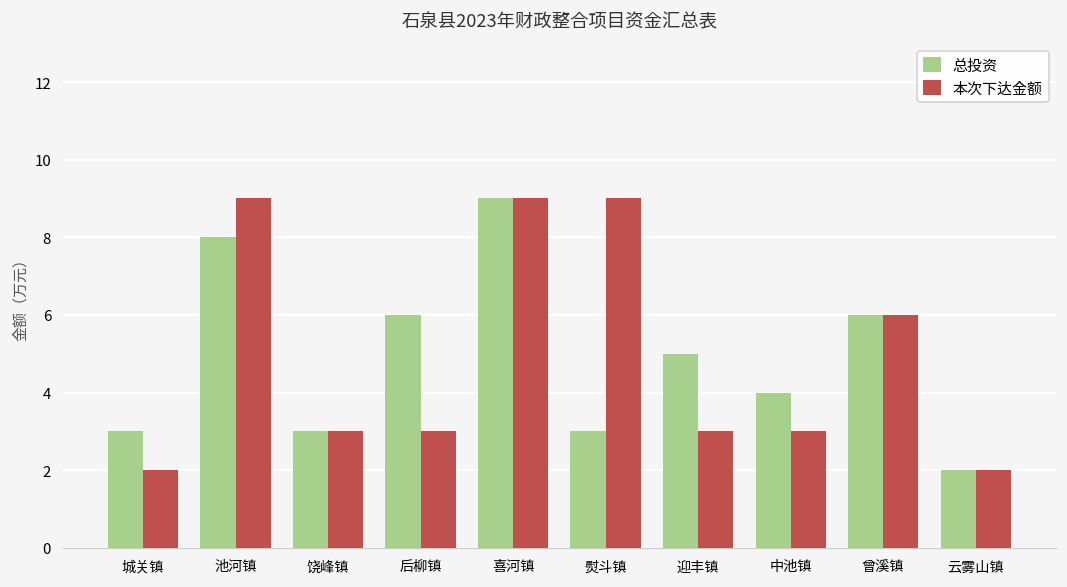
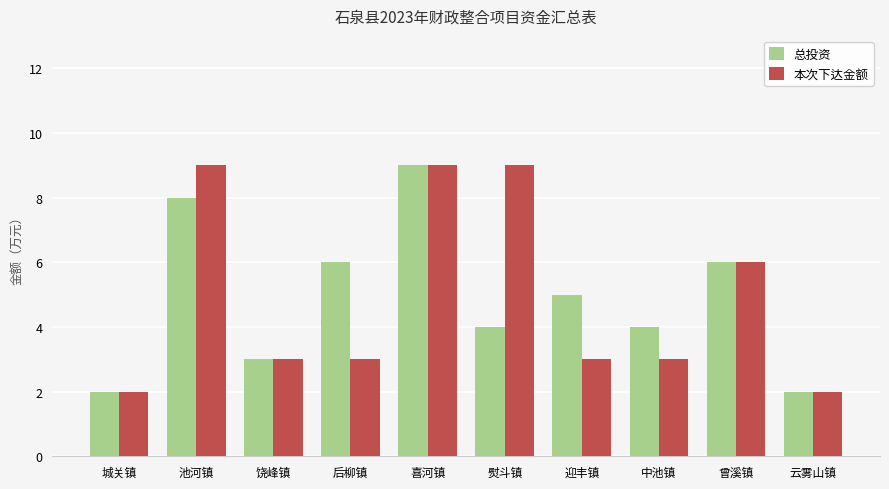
总投资, 城关镇: 3 -> 2
总投资, 熨斗镇: 3 -> 4
